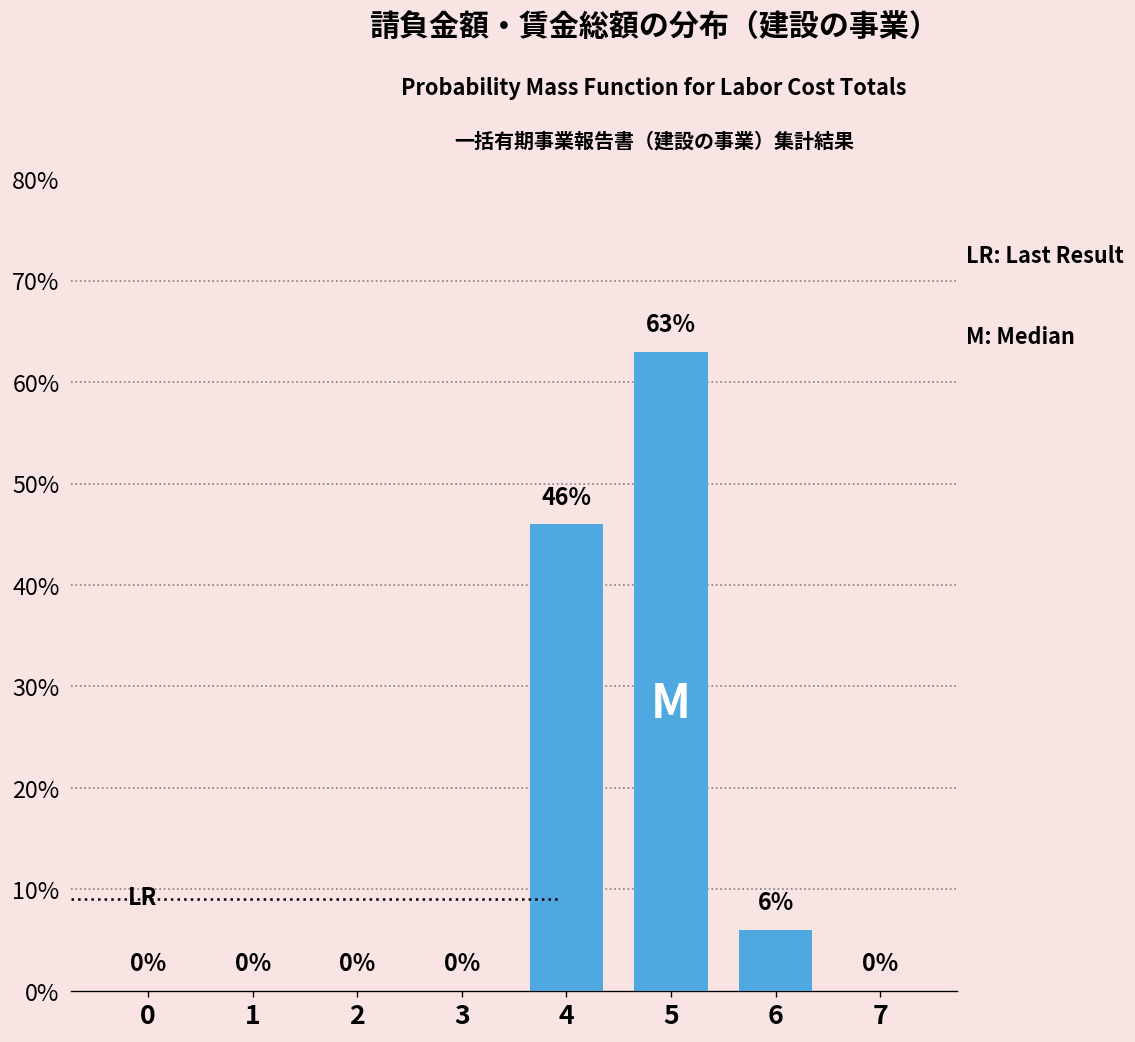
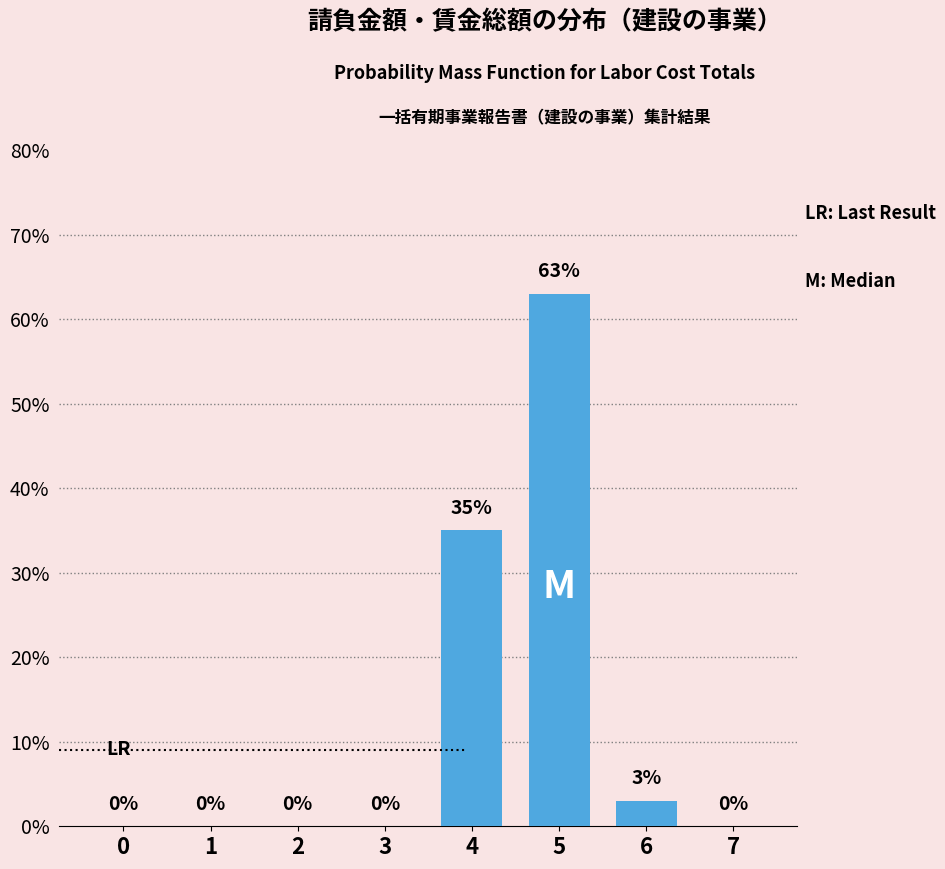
4: 46% -> 35%
6: 6% -> 3%
